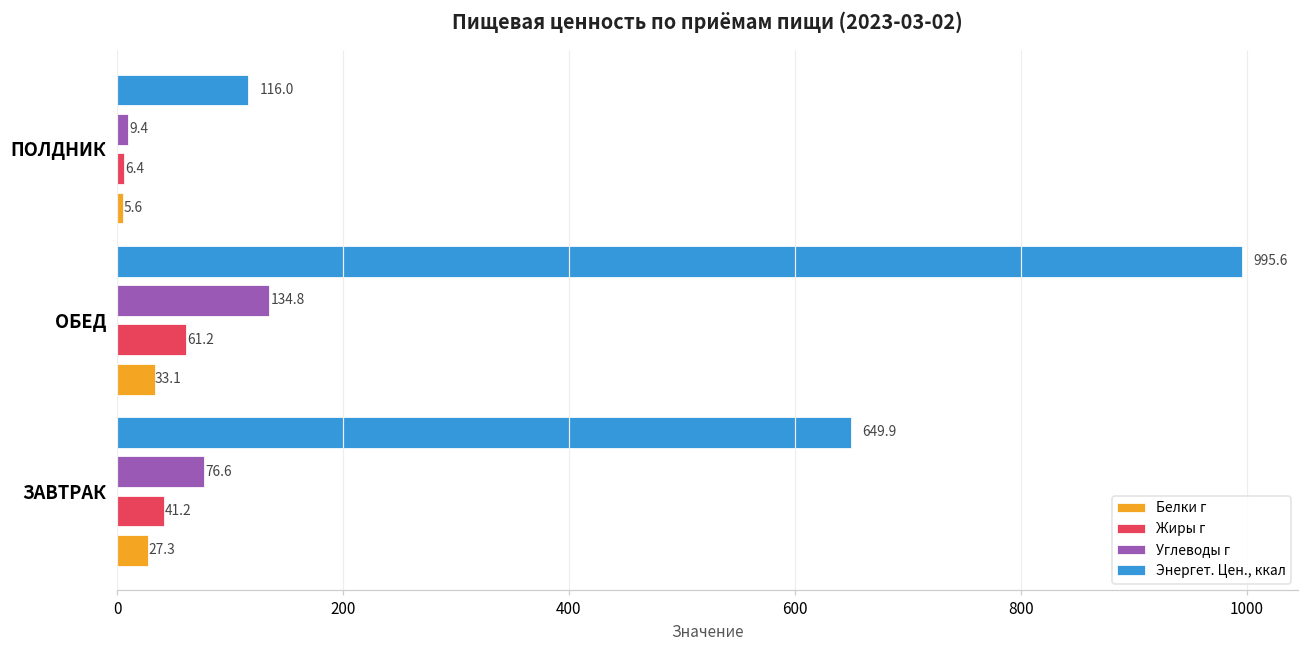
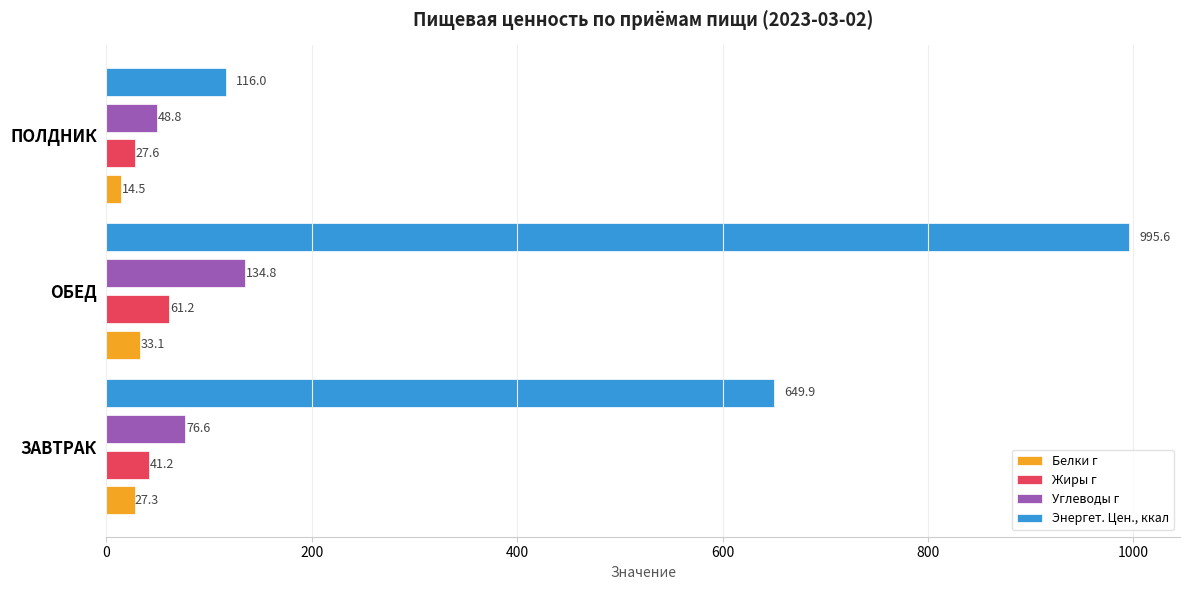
Углеводы г, ПОЛДНИК: 9.4 -> 48.8
Жиры г, ПОЛДНИК: 6.4 -> 27.6
Белки г, ПОЛДНИК: 5.6 -> 14.5
